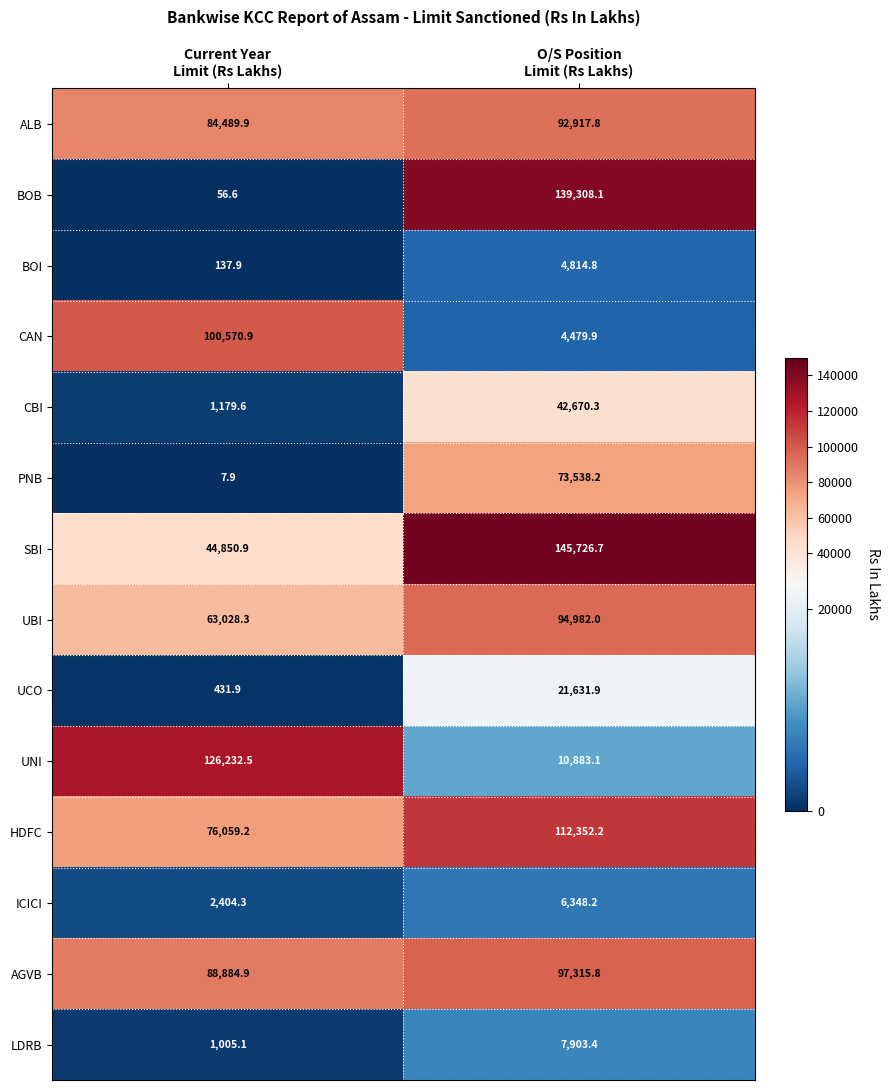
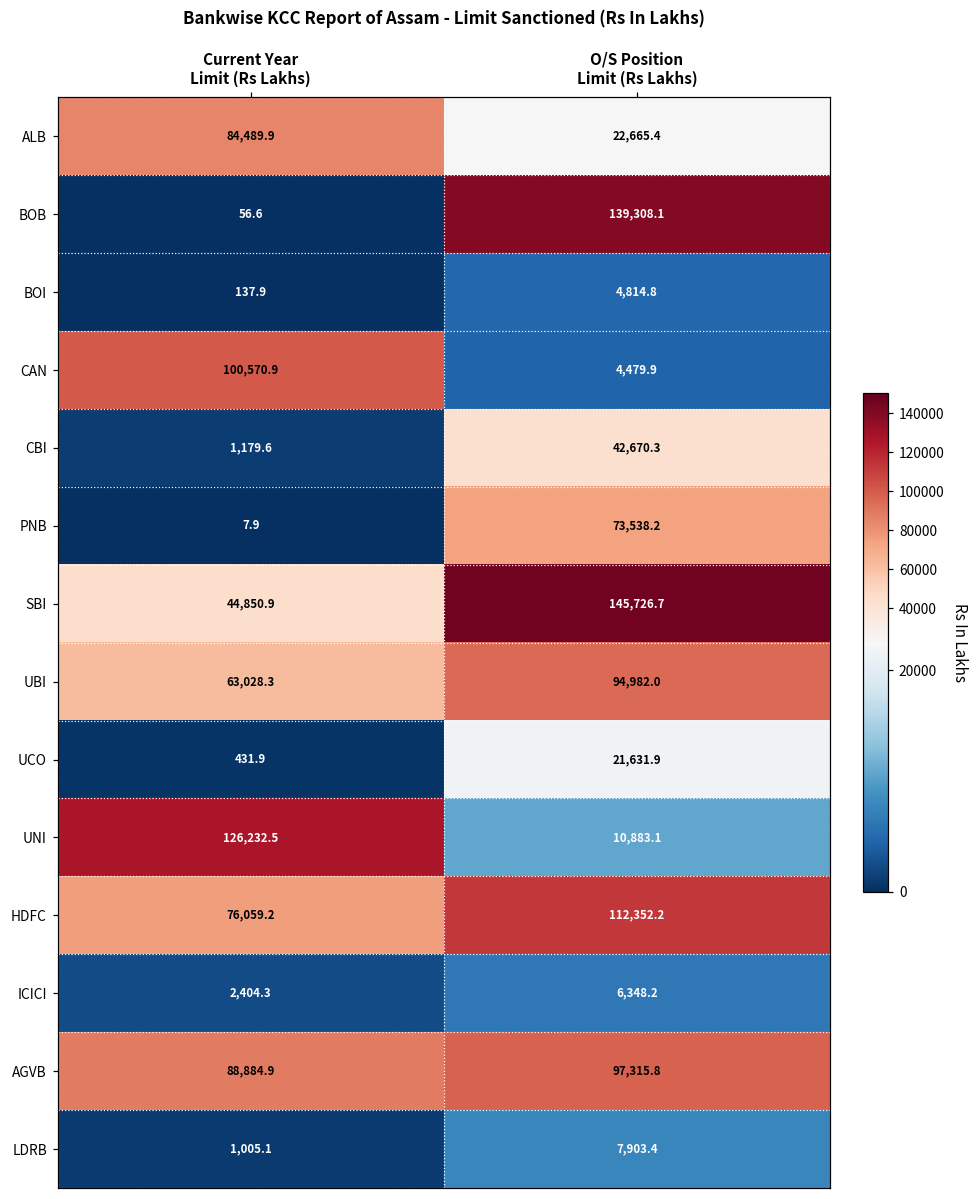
ALB, O/S Position Limit (Rs Lakhs): 92,917.8 -> 22,665.4
